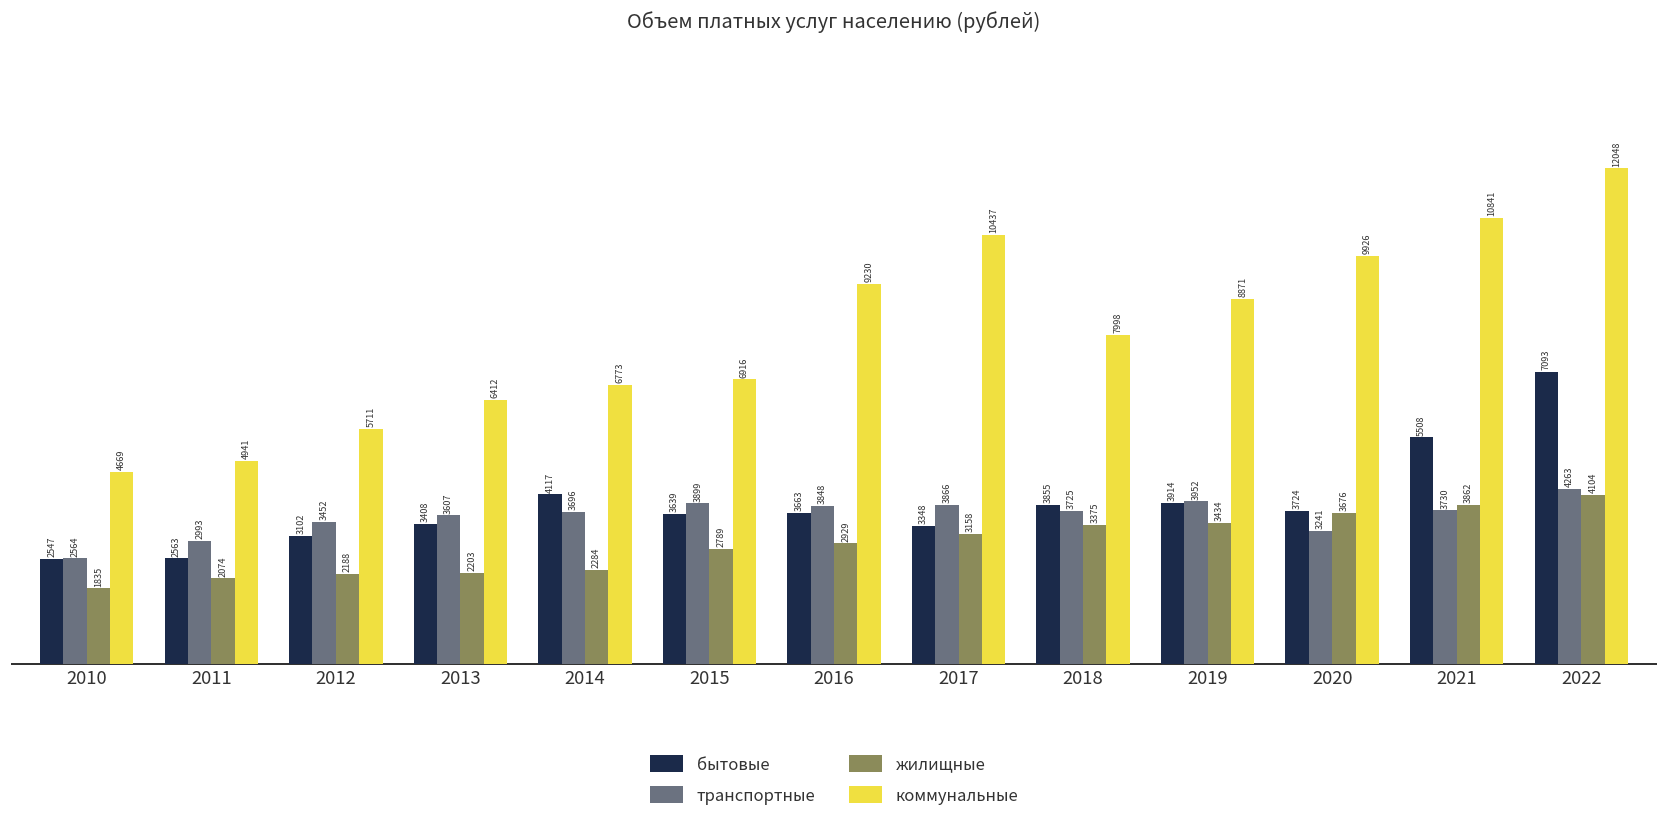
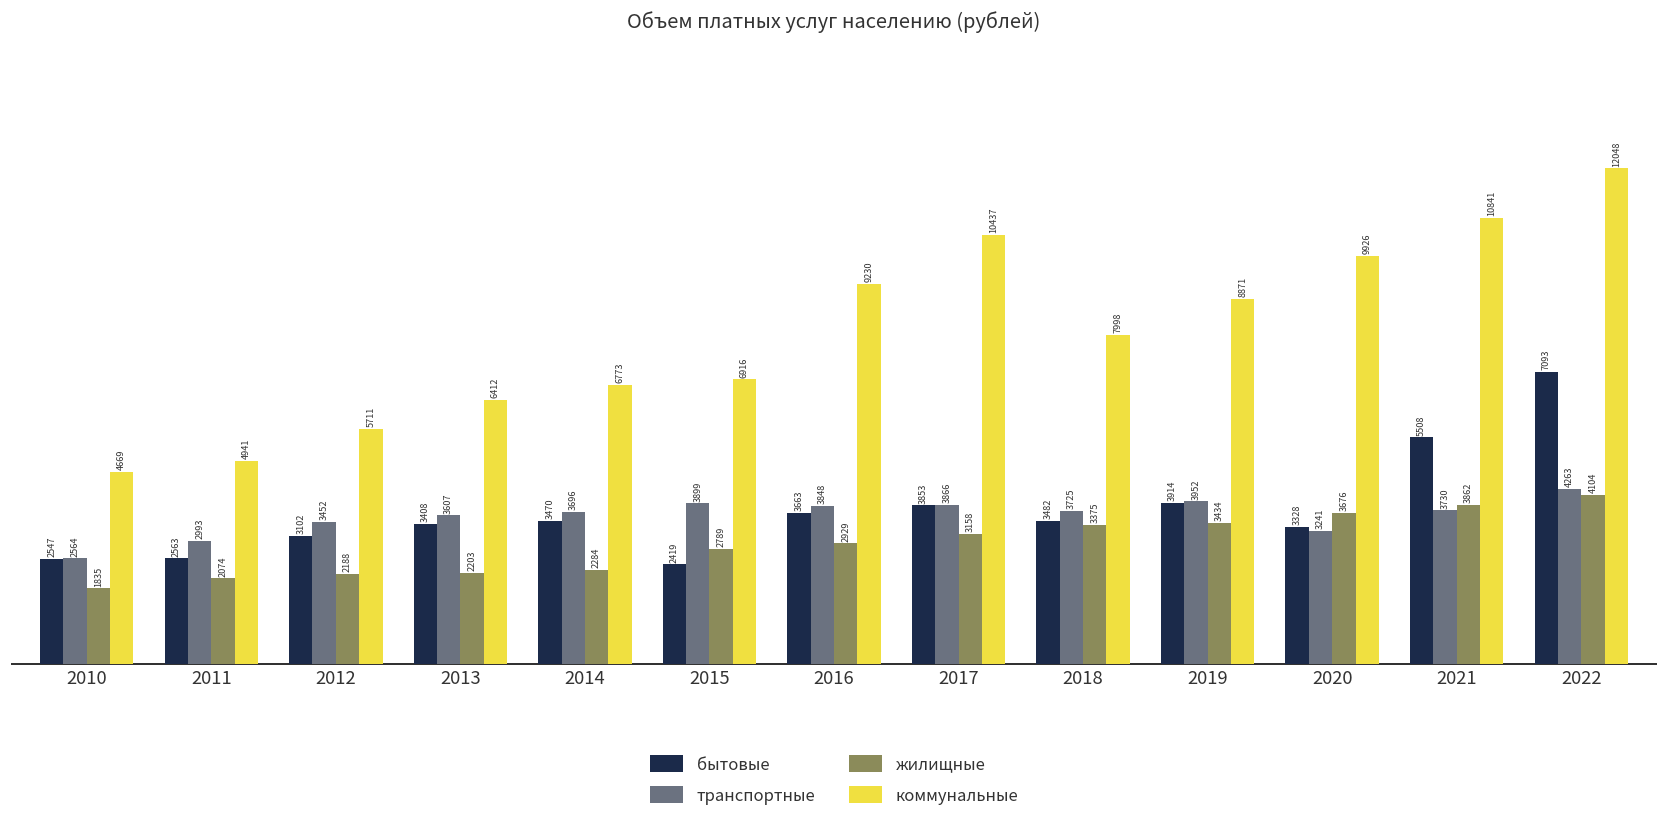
бытовые, 2014: 4117 -> 3470
бытовые, 2015: 3639 -> 2419
бытовые, 2017: 3348 -> 3853
бытовые, 2018: 3855 -> 3482
бытовые, 2020: 3724 -> 3328
